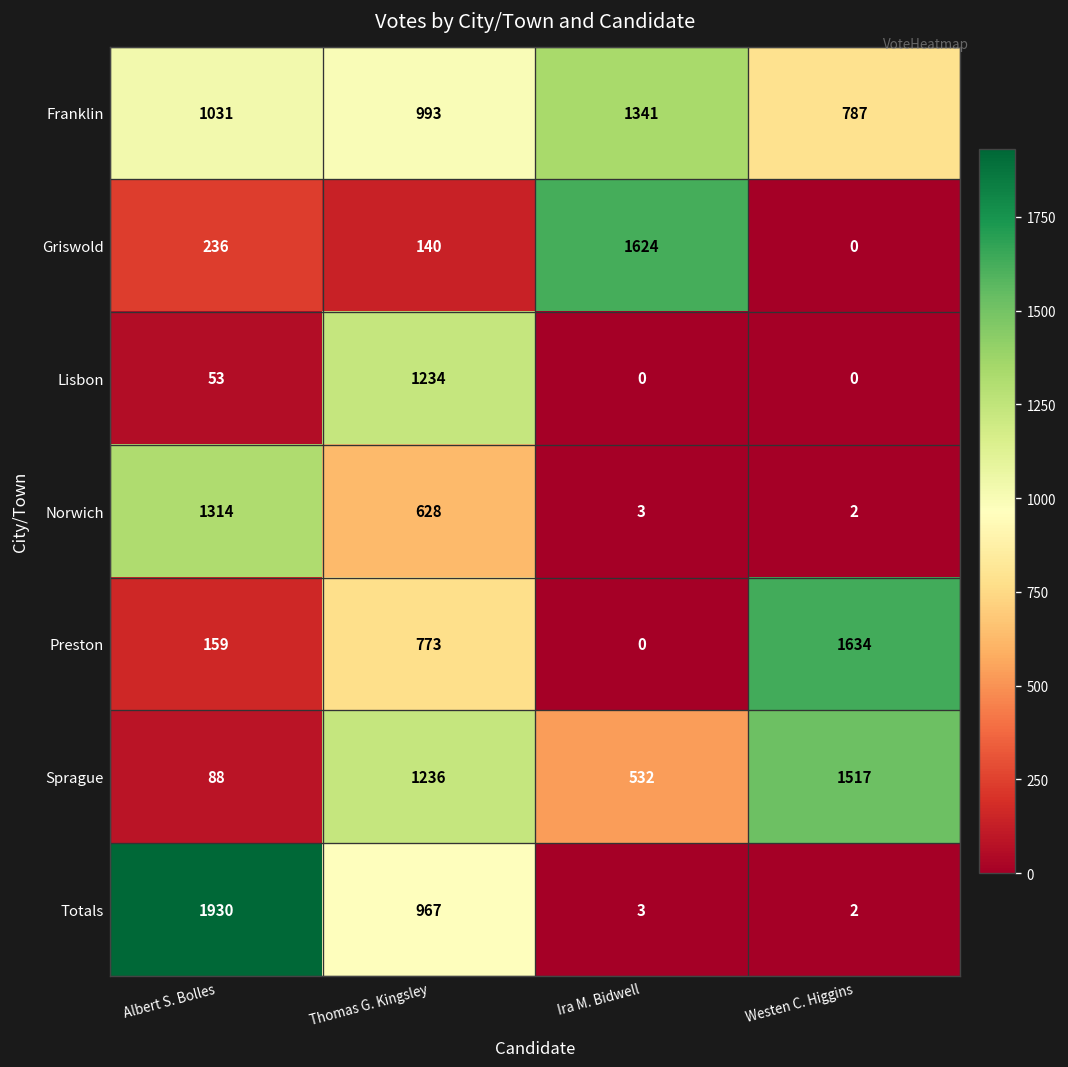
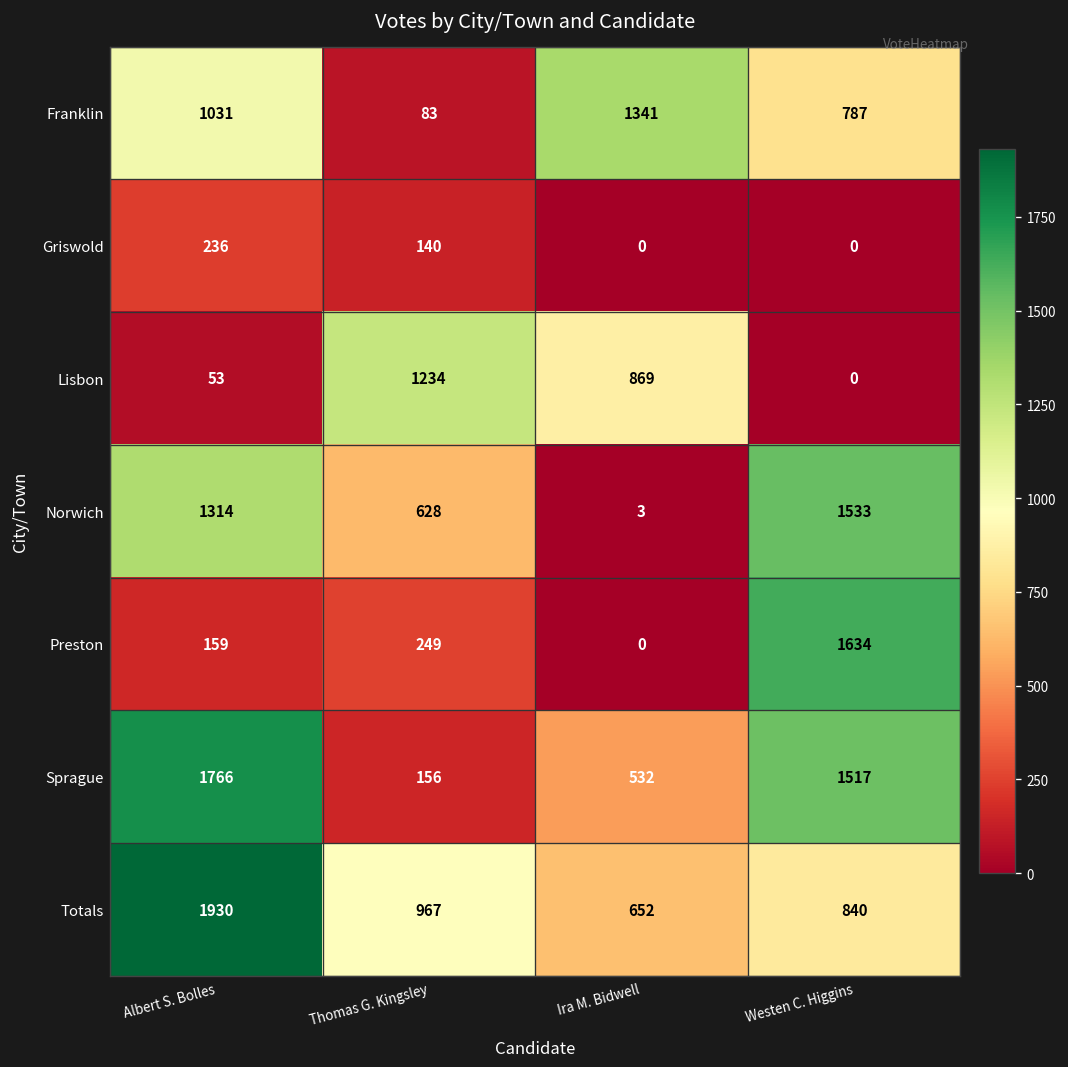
Franklin, Thomas G. Kingsley: 993 -> 83
Griswold, Ira M. Bidwell: 1624 -> 0
Lisbon, Ira M. Bidwell: 0 -> 869
Norwich, Westen C. Higgins: 2 -> 1533
Preston, Thomas G. Kingsley: 773 -> 249
Sprague, Albert S. Bolles: 88 -> 1766
Sprague, Thomas G. Kingsley: 1236 -> 156
Totals, Ira M. Bidwell: 3 -> 652
Totals, Westen C. Higgins: 2 -> 840
